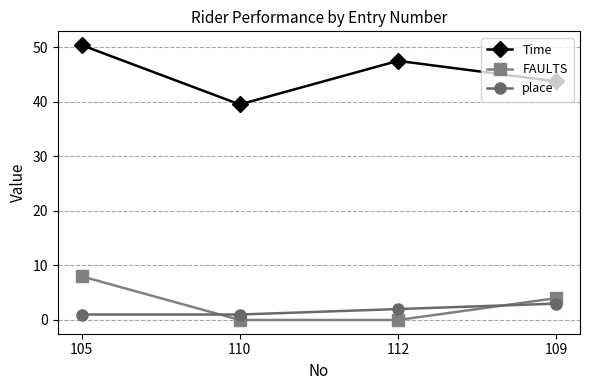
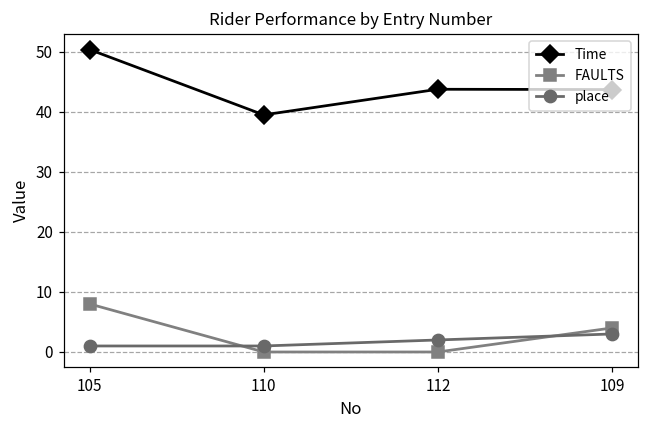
Time, 112: 47 -> 44
